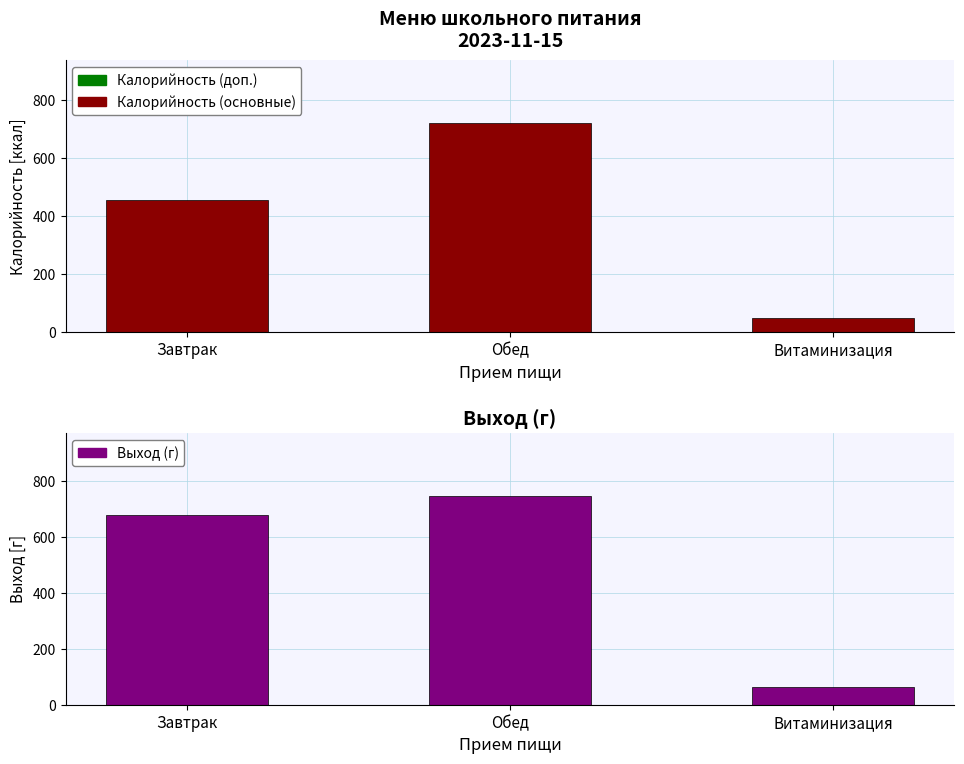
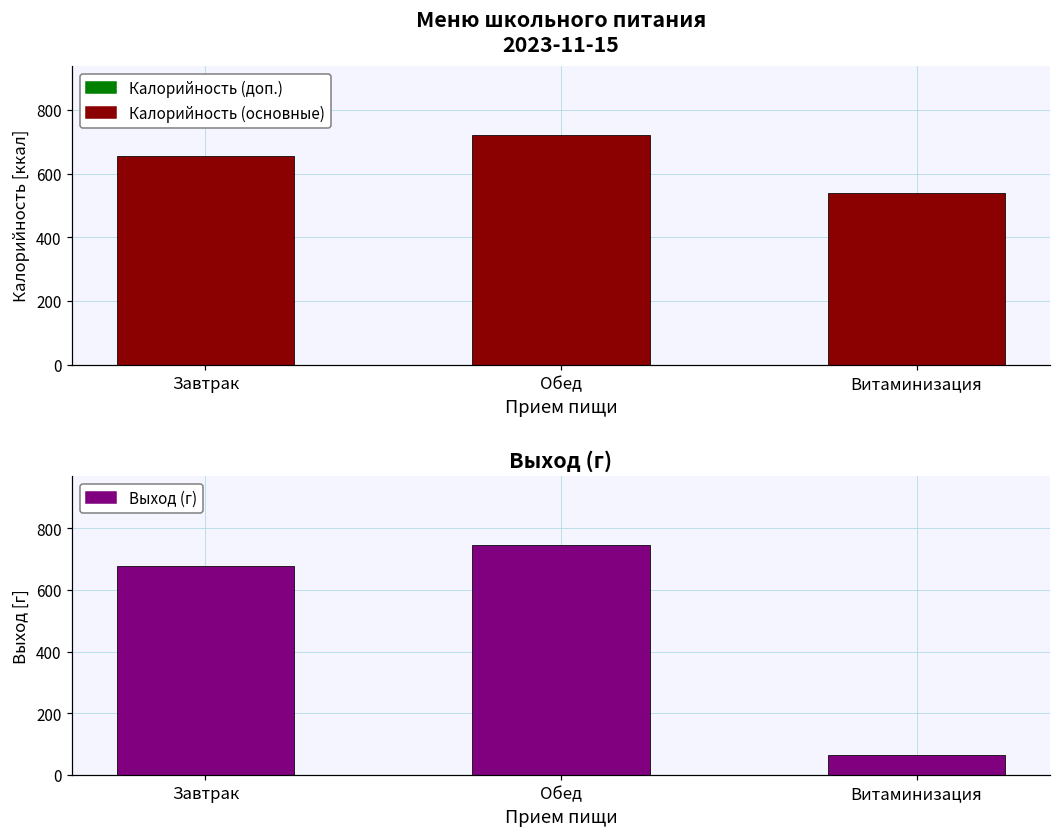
Меню школьного питания 2023-11-15, Завтрак: 460 -> 660
Меню школьного питания 2023-11-15, Витаминизация: 50 -> 540
